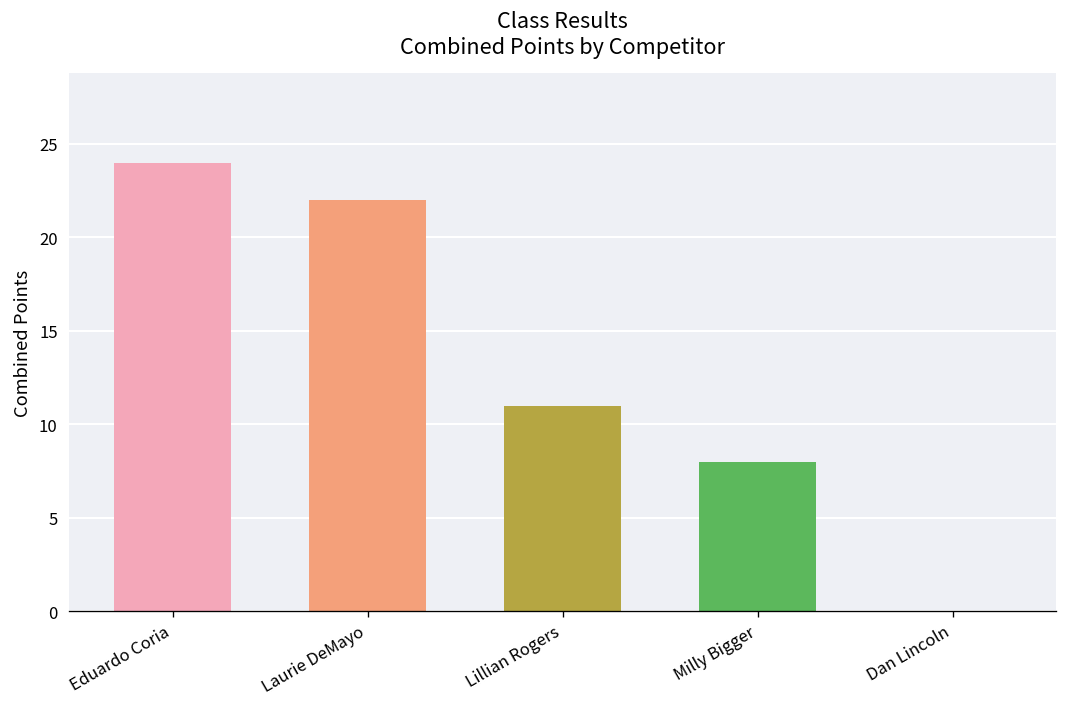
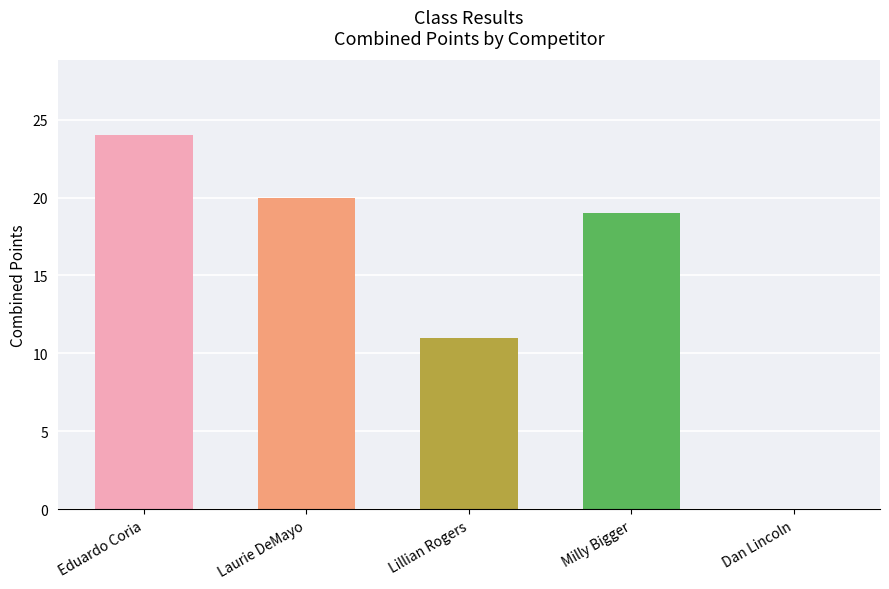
Laurie DeMayo: 22 -> 20
Milly Bigger: 8 -> 19
